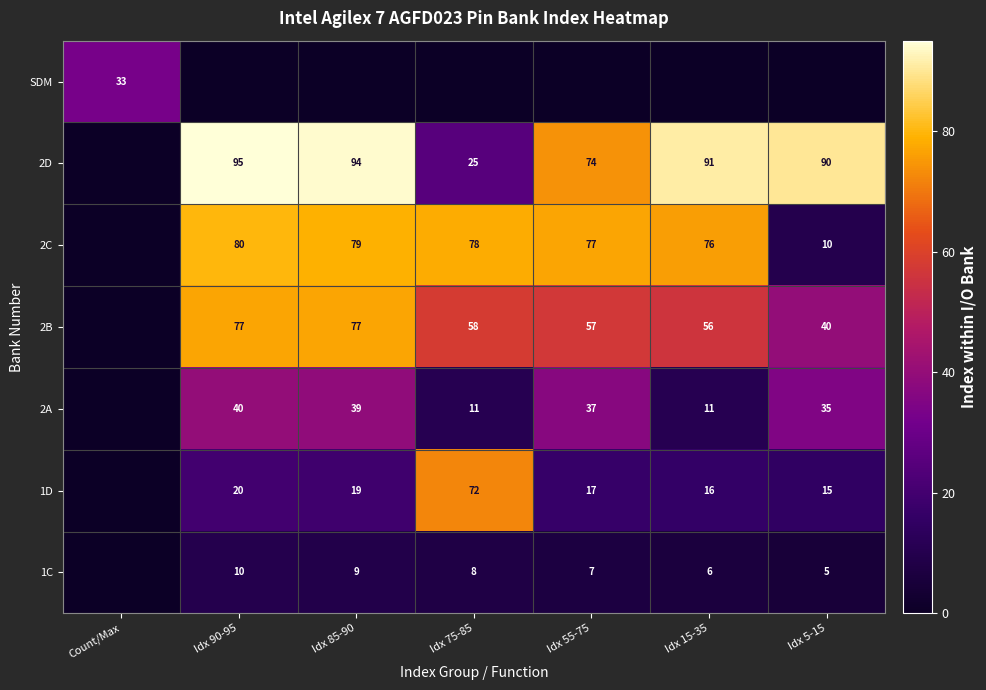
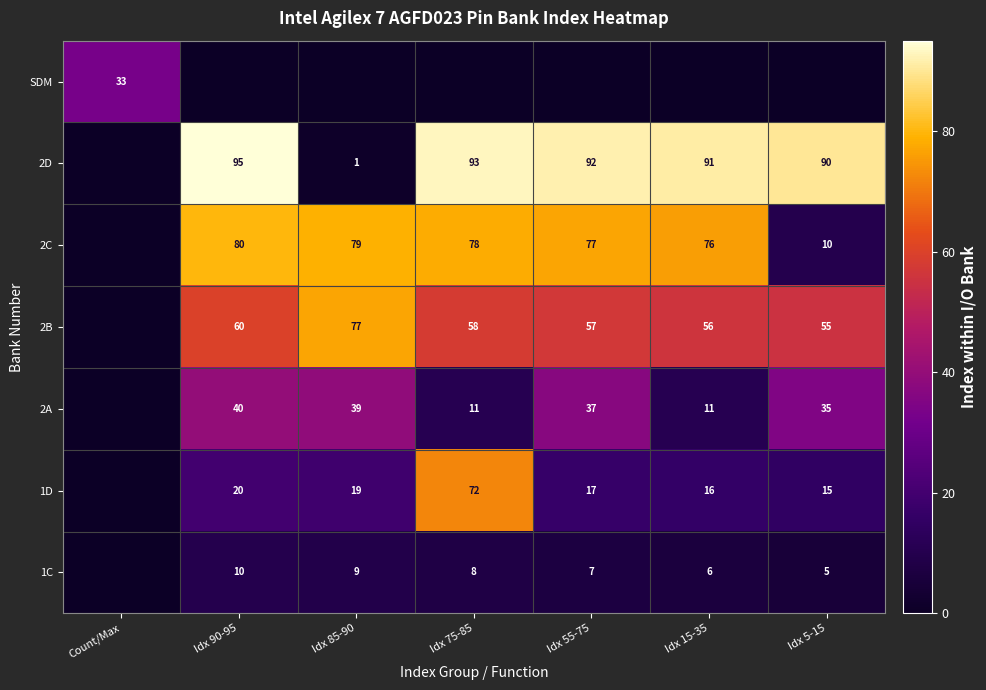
2D, Idx 85-90: 94 -> 1
2D, Idx 75-85: 25 -> 93
2D, Idx 55-75: 74 -> 92
2B, Idx 90-95: 77 -> 60
2B, Idx 5-15: 40 -> 55
